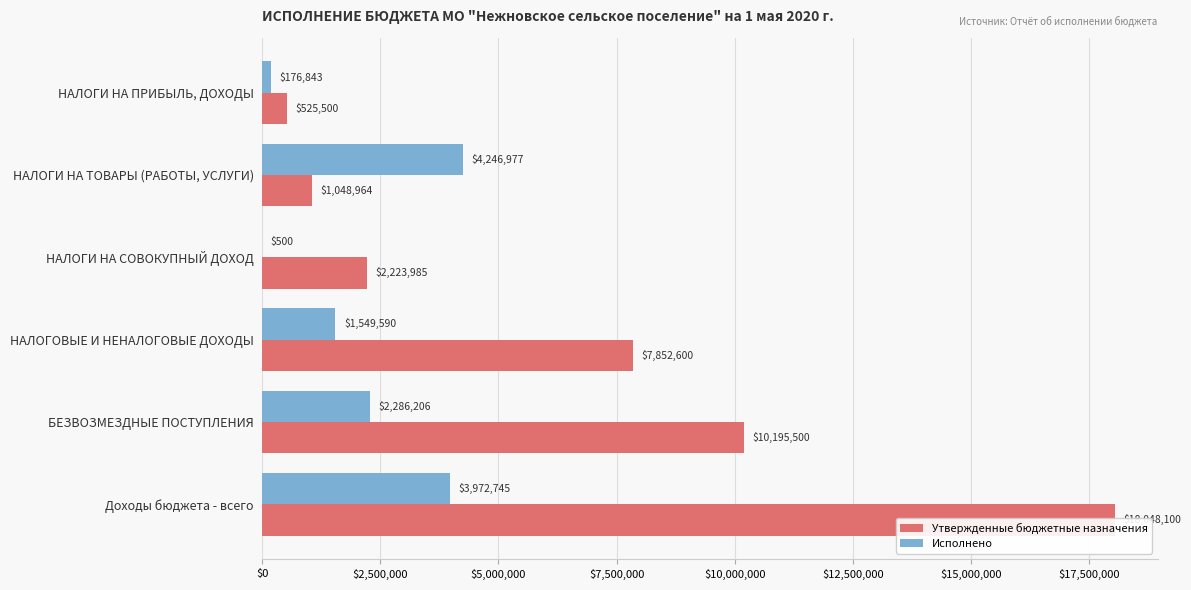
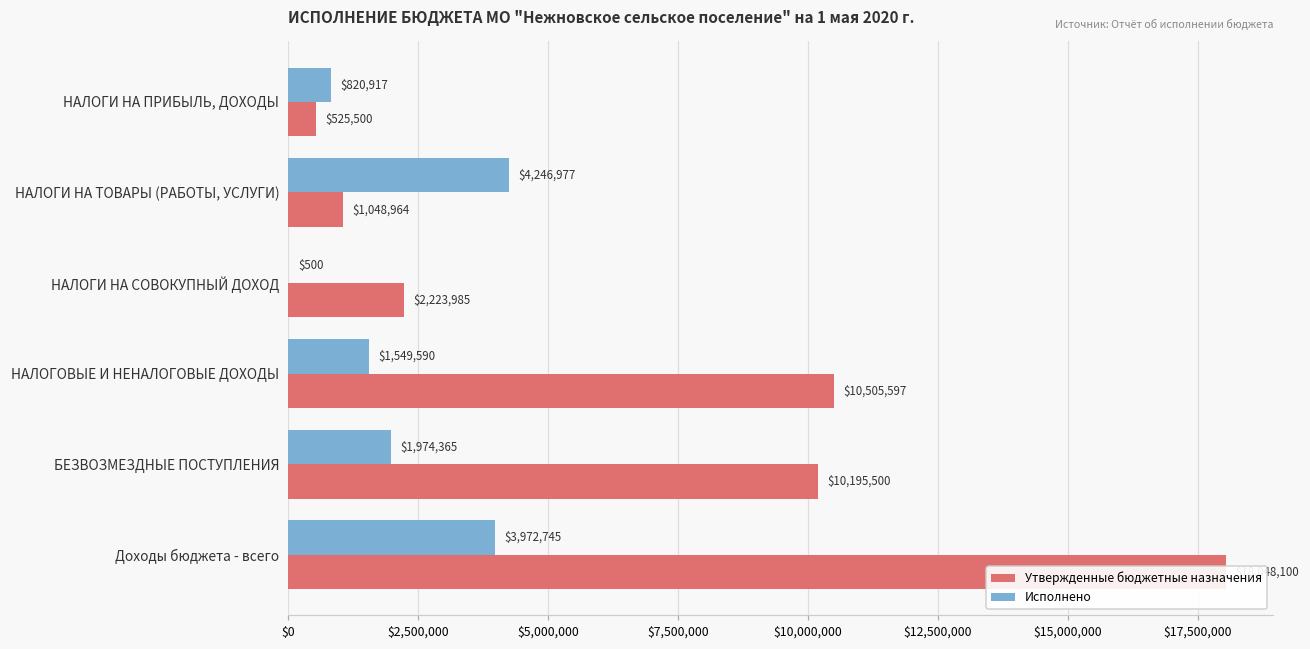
Исполнено, НАЛОГИ НА ПРИБЫЛЬ, ДОХОДЫ: $176,843 -> $820,917
Утвержденные бюджетные назначения, НАЛОГОВЫЕ И НЕНАЛОГОВЫЕ ДОХОДЫ: $7,852,600 -> $10,505,597
Исполнено, БЕЗВОЗМЕЗДНЫЕ ПОСТУПЛЕНИЯ: $2,286,206 -> $1,974,365
